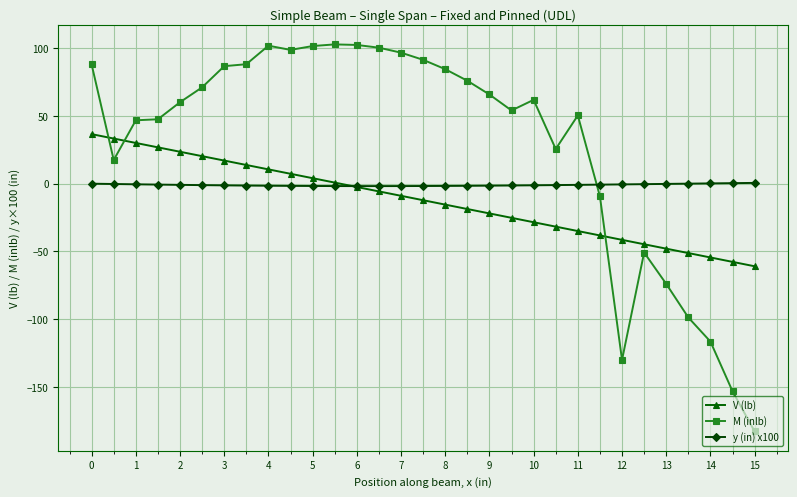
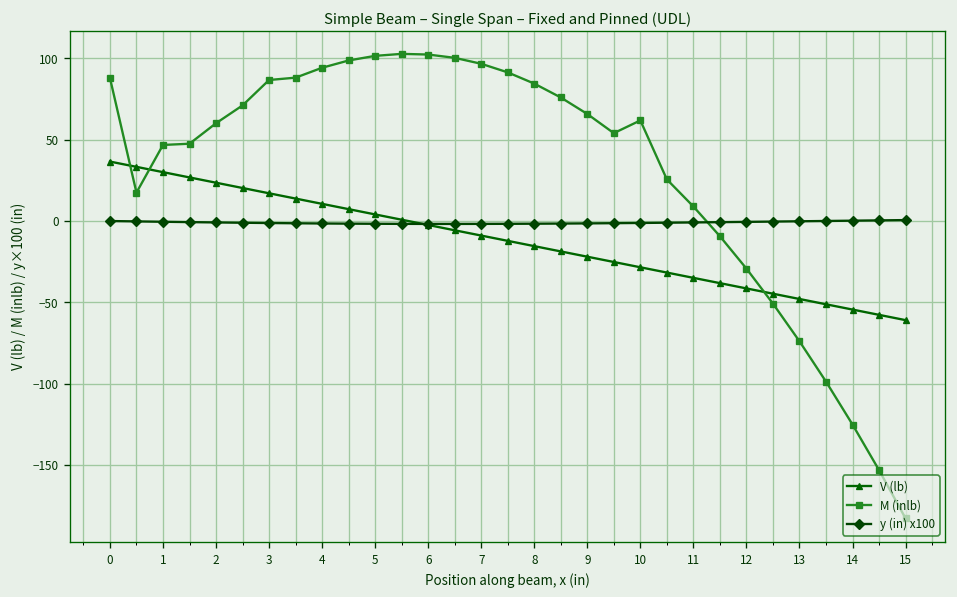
M (inlb), 4: 102 -> 94
M (inlb), 11: 50 -> 9
M (inlb), 12: -130 -> -29
M (inlb), 14: -117 -> -125
